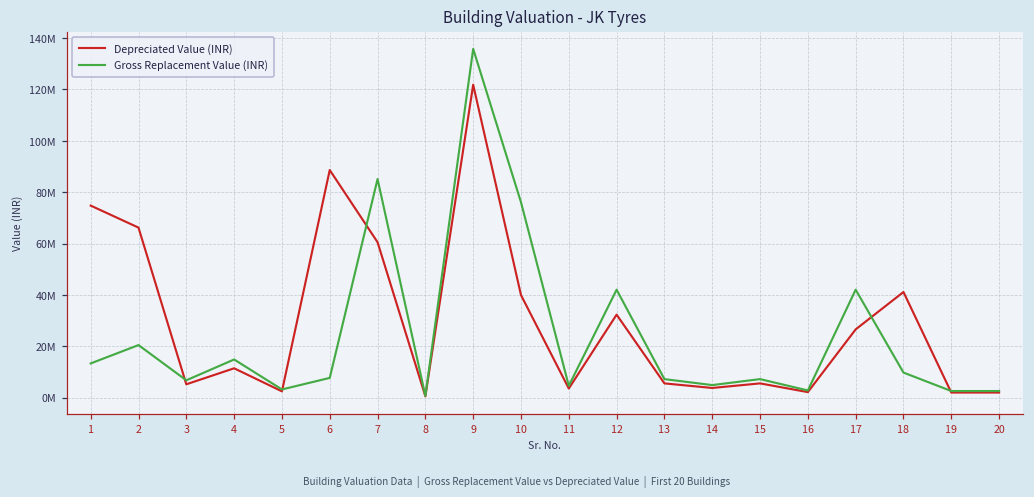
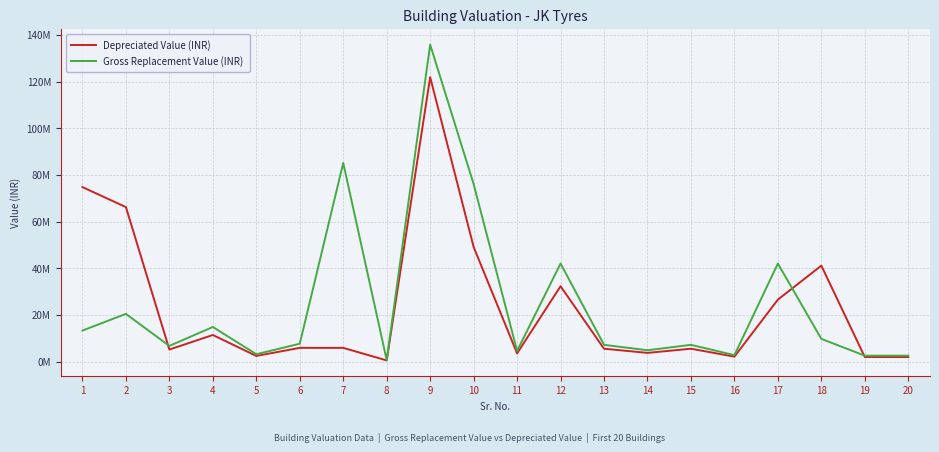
Depreciated Value (INR), 6: 89000000 -> 6000000
Depreciated Value (INR), 7: 61000000 -> 6000000
Depreciated Value (INR), 10: 40000000 -> 49000000
